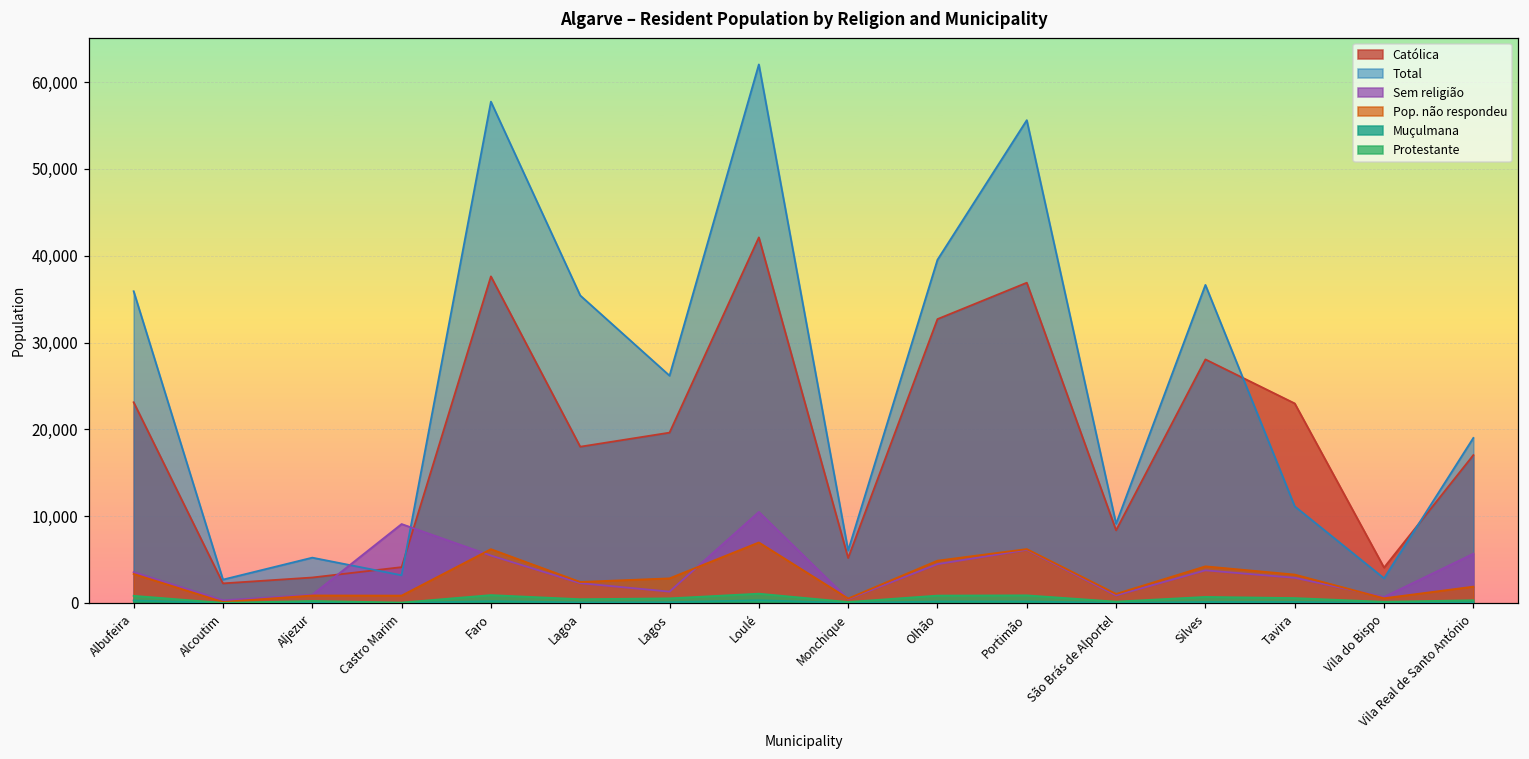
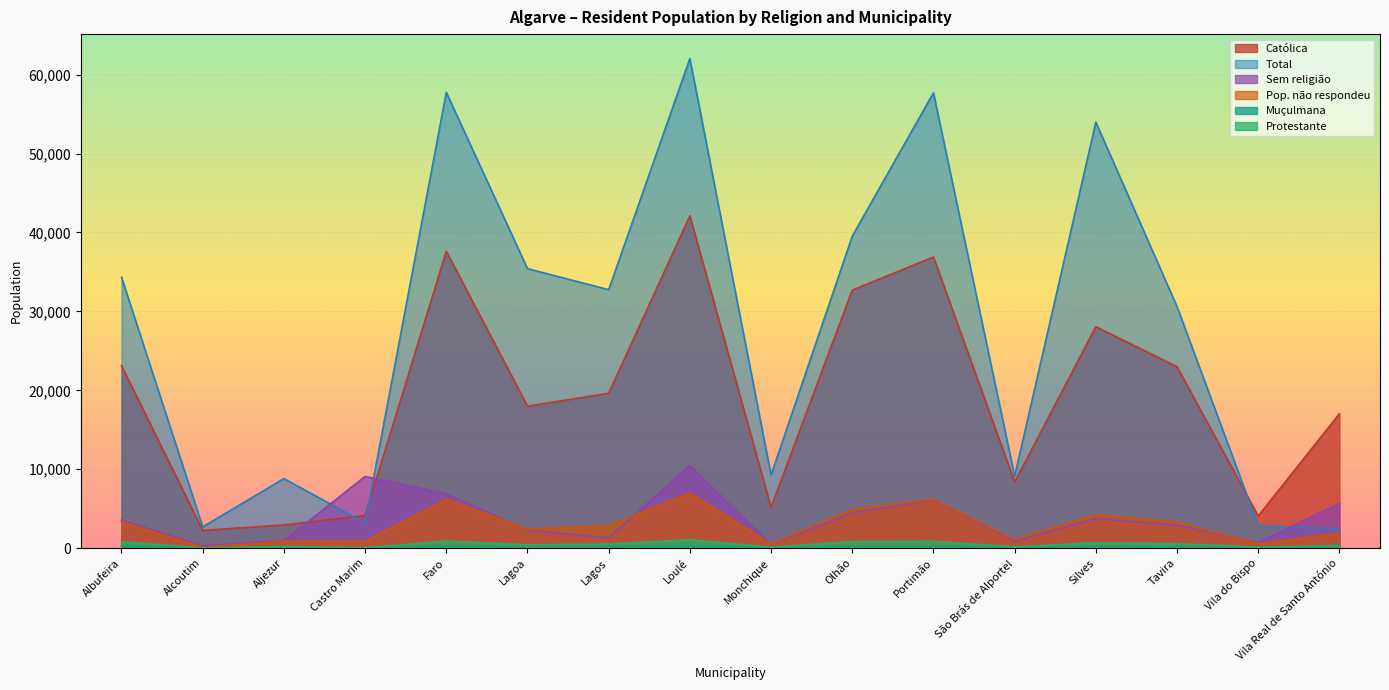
Total, Albufeira: 36,000 -> 34,000
Total, Aljezur: 5,000 -> 9,000
Sem religião, Faro: 5,000 -> 7,000
Total, Lagos: 26,000 -> 33,000
Total, Monchique: 6,000 -> 9,000
Total, Portimão: 56,000 -> 58,000
Total, Silves: 37,000 -> 54,000
Total, Tavira: 11,000 -> 31,000
Total, Vila Real de Santo António: 19,000 -> 2,000
